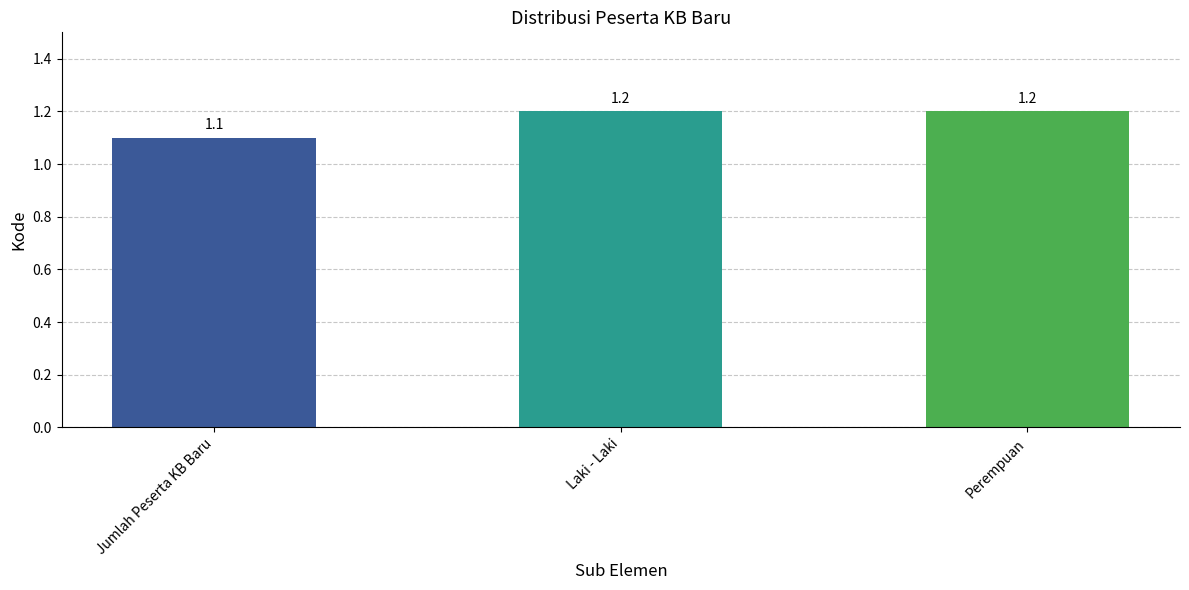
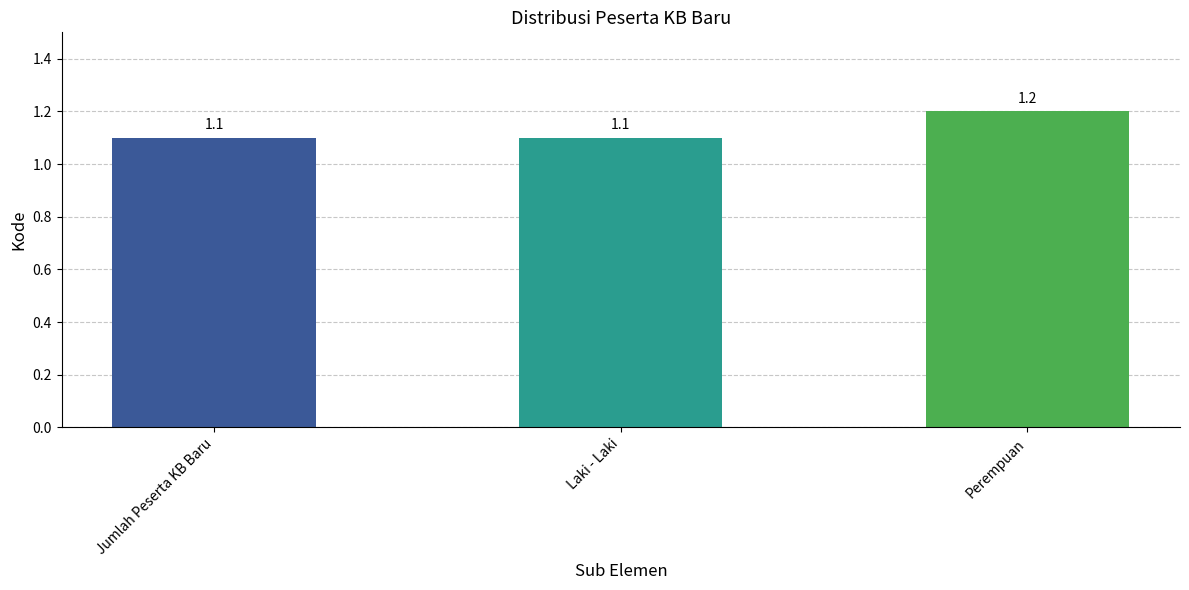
Laki - Laki: 1.2 -> 1.1
